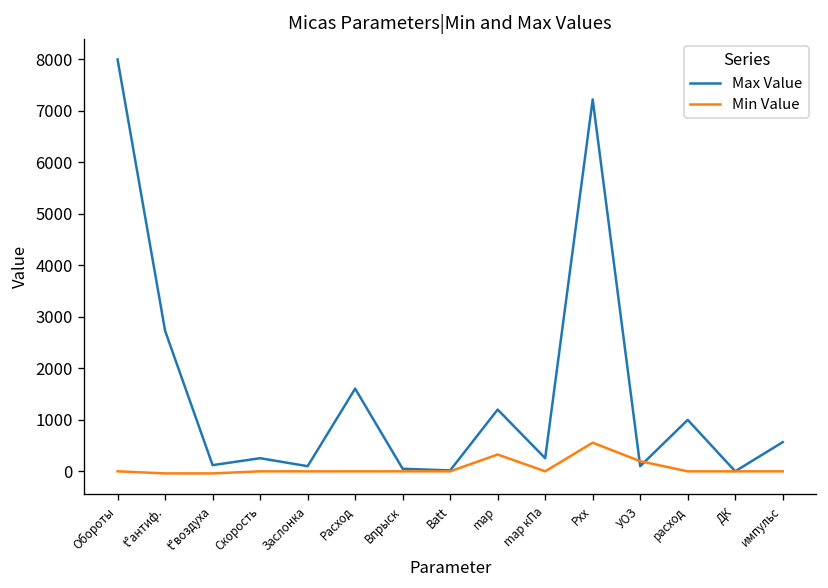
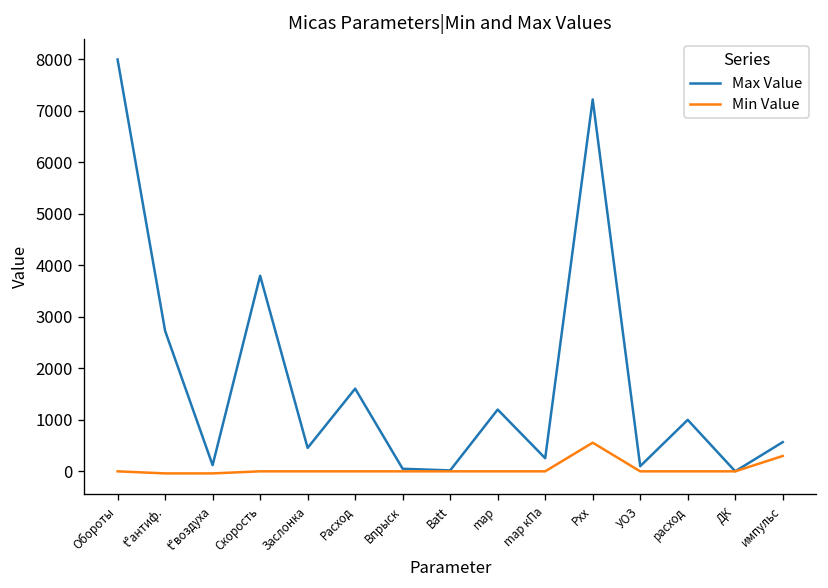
Max Value, Скорость: 300 -> 3800
Max Value, Заслонка: 100 -> 500
Min Value, map: 300 -> 0
Min Value, УОЗ: 200 -> 0
Min Value, импульс: 0 -> 300
